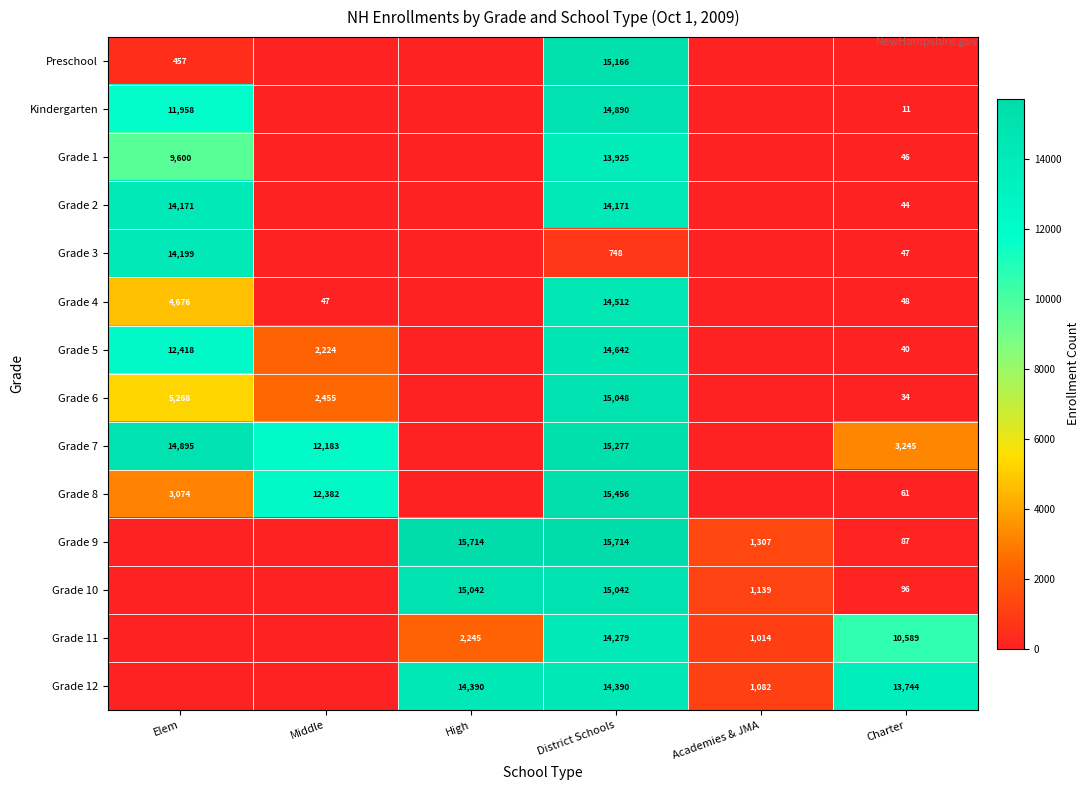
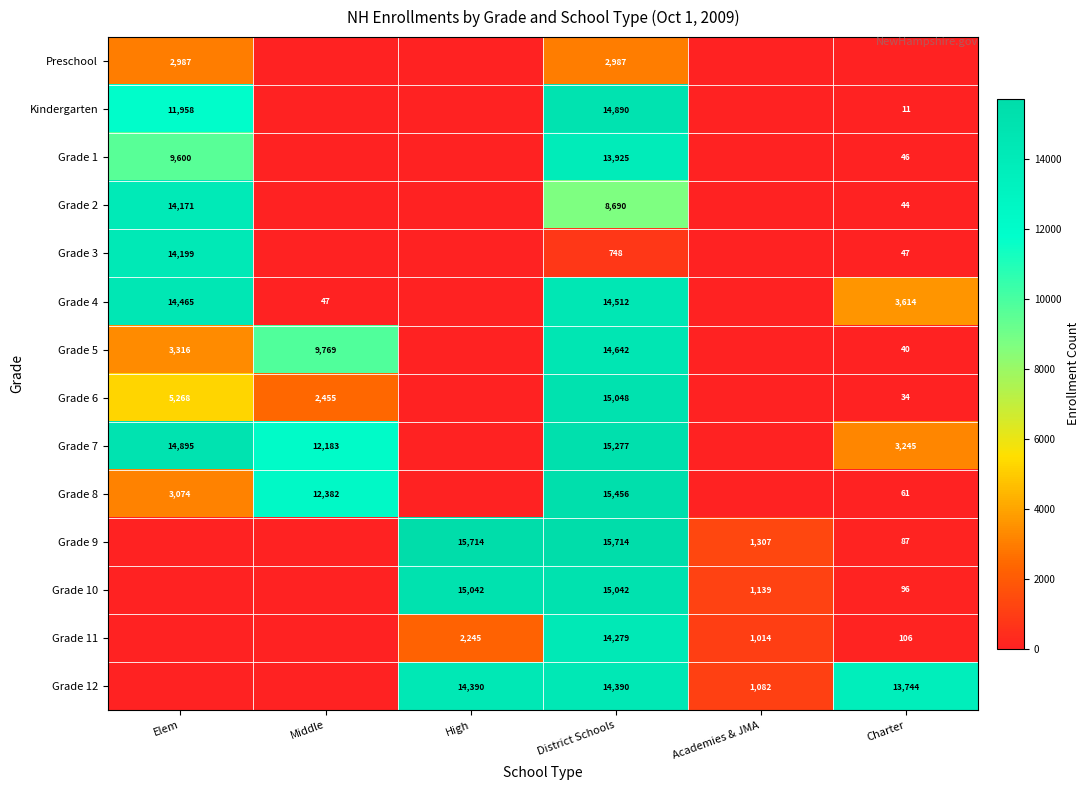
Preschool, Elem: 457 -> 2,987
Preschool, District Schools: 15,166 -> 2,987
Grade 2, District Schools: 14,171 -> 8,690
Grade 4, Elem: 4,676 -> 14,465
Grade 4, Charter: 48 -> 3,614
Grade 5, Elem: 12,418 -> 3,316
Grade 5, Middle: 2,224 -> 9,769
Grade 11, Charter: 10,589 -> 106
